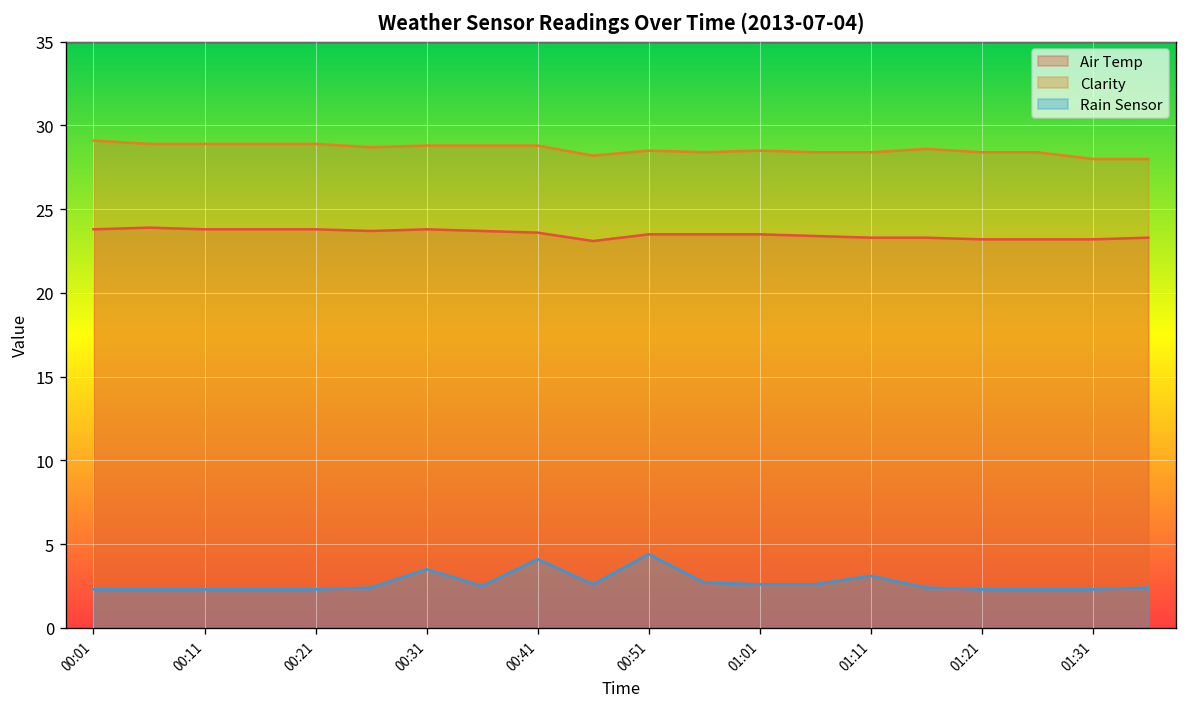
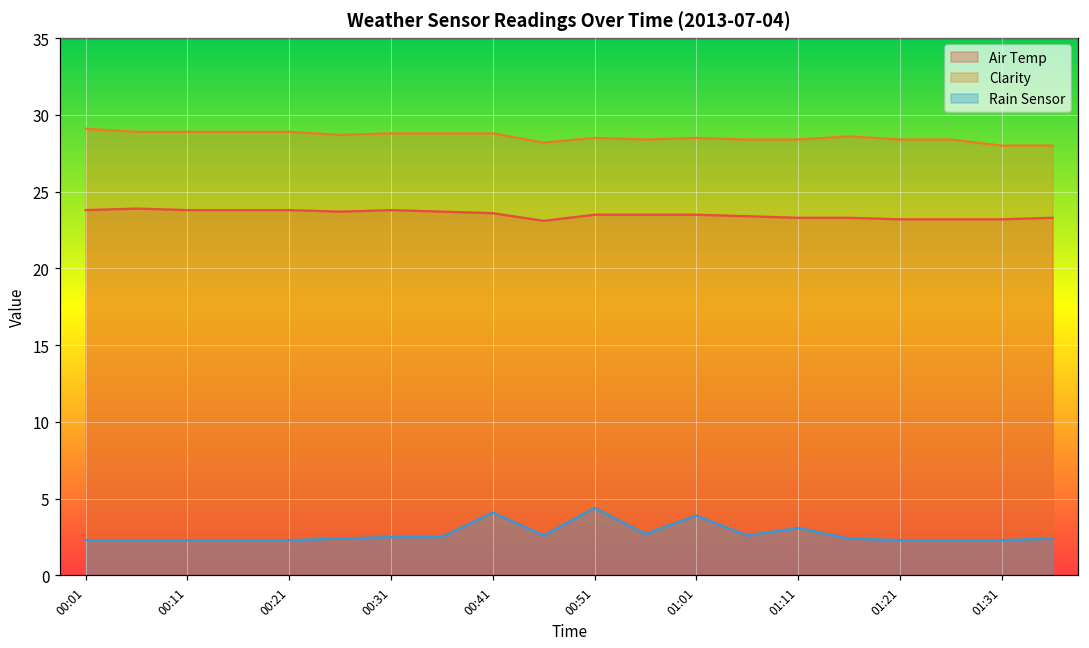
Rain Sensor, 00:31: 3.5 -> 2.5
Rain Sensor, 01:01: 2.6 -> 3.9
